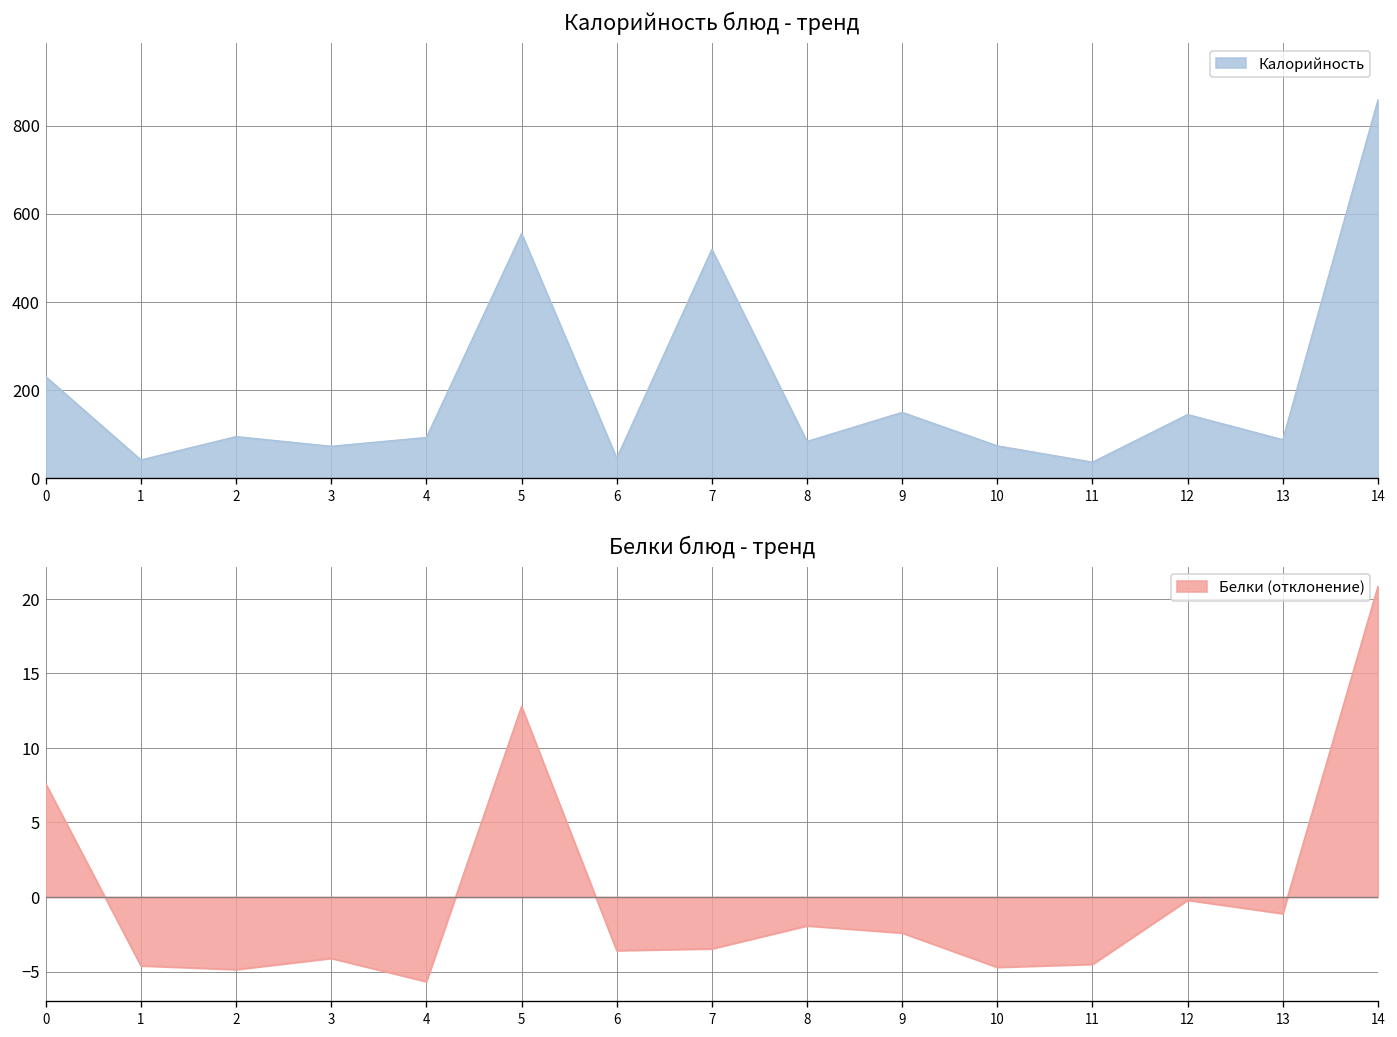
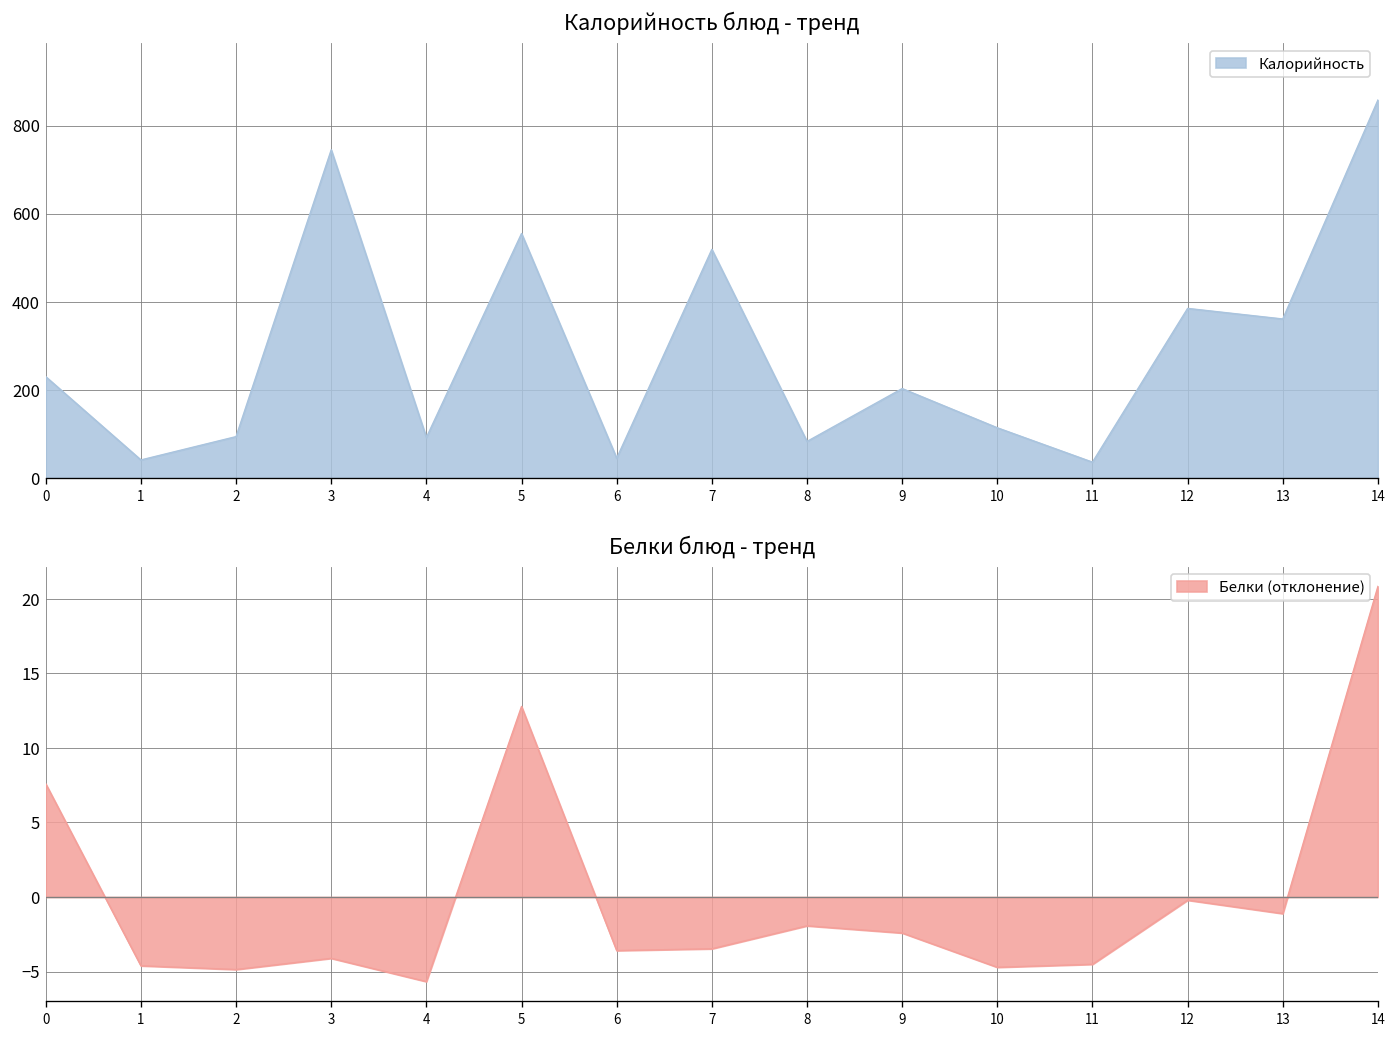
Калорийность блюд - тренд, 3: 70 -> 750
Калорийность блюд - тренд, 9: 150 -> 200
Калорийность блюд - тренд, 10: 70 -> 110
Калорийность блюд - тренд, 12: 140 -> 390
Калорийность блюд - тренд, 13: 90 -> 360
